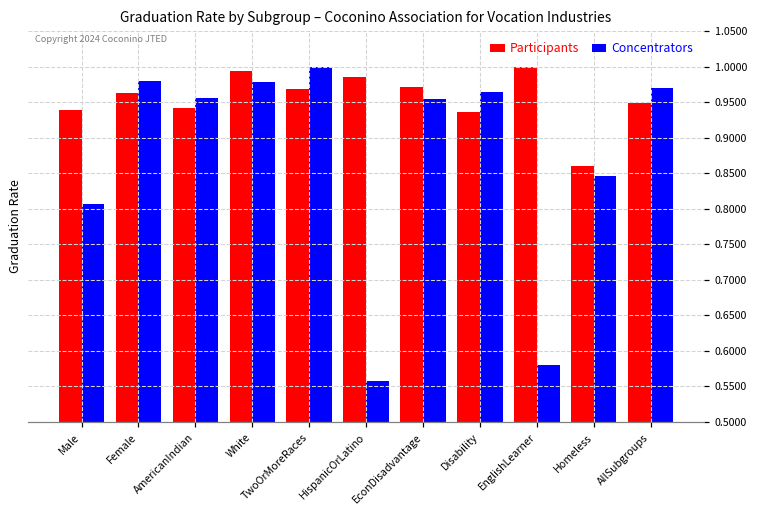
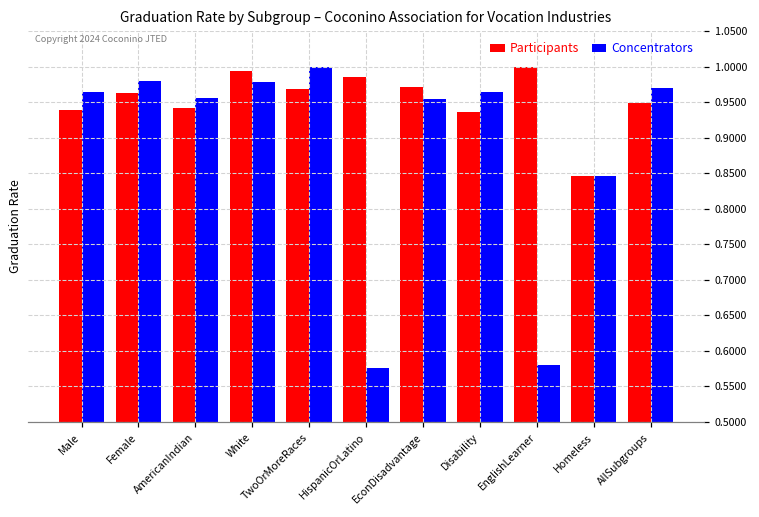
Concentrators, Male: 0.81 -> 0.96
Concentrators, HispanicOrLatino: 0.56 -> 0.58
Participants, Homeless: 0.86 -> 0.85
